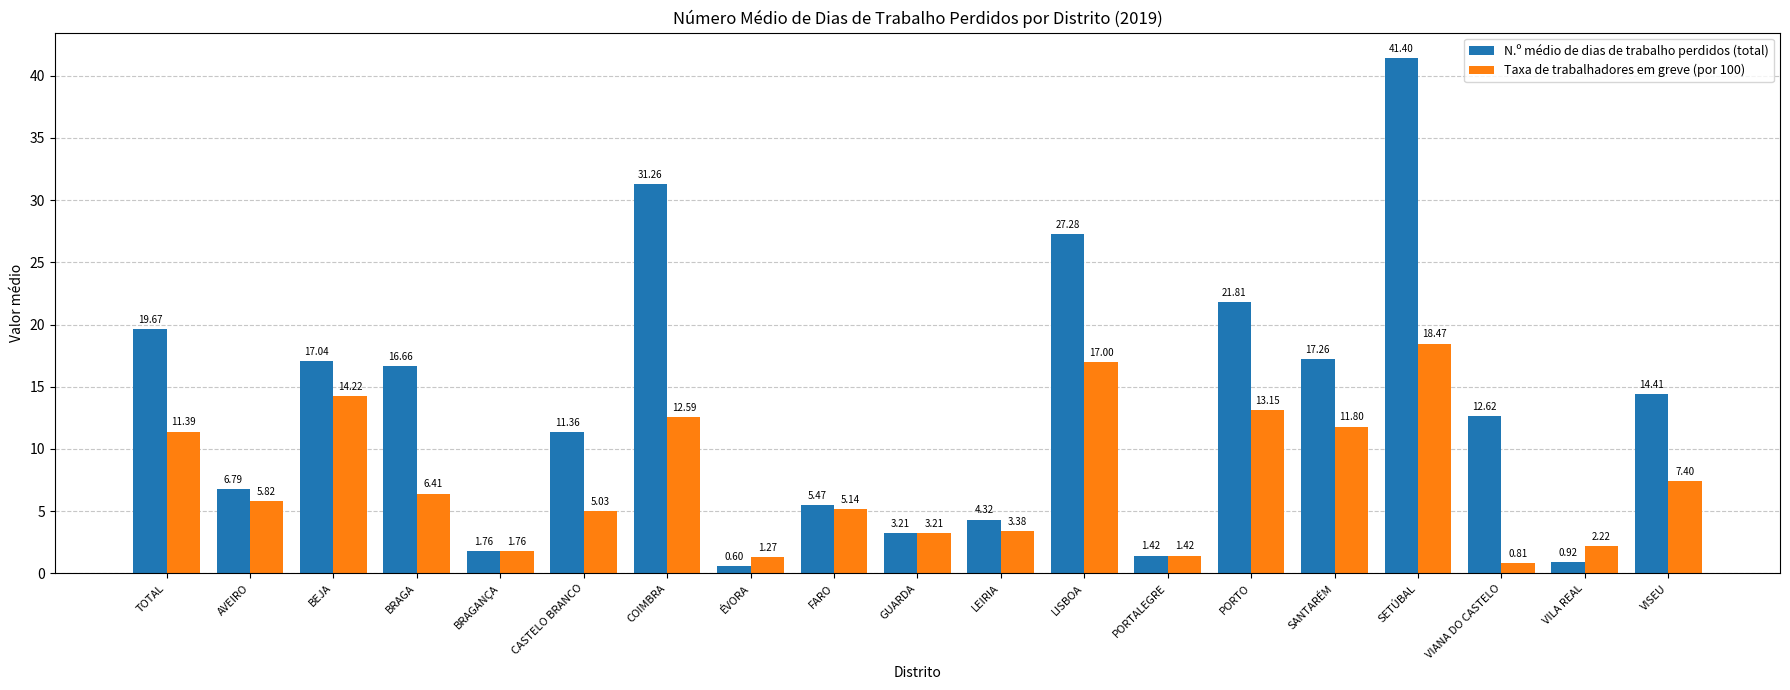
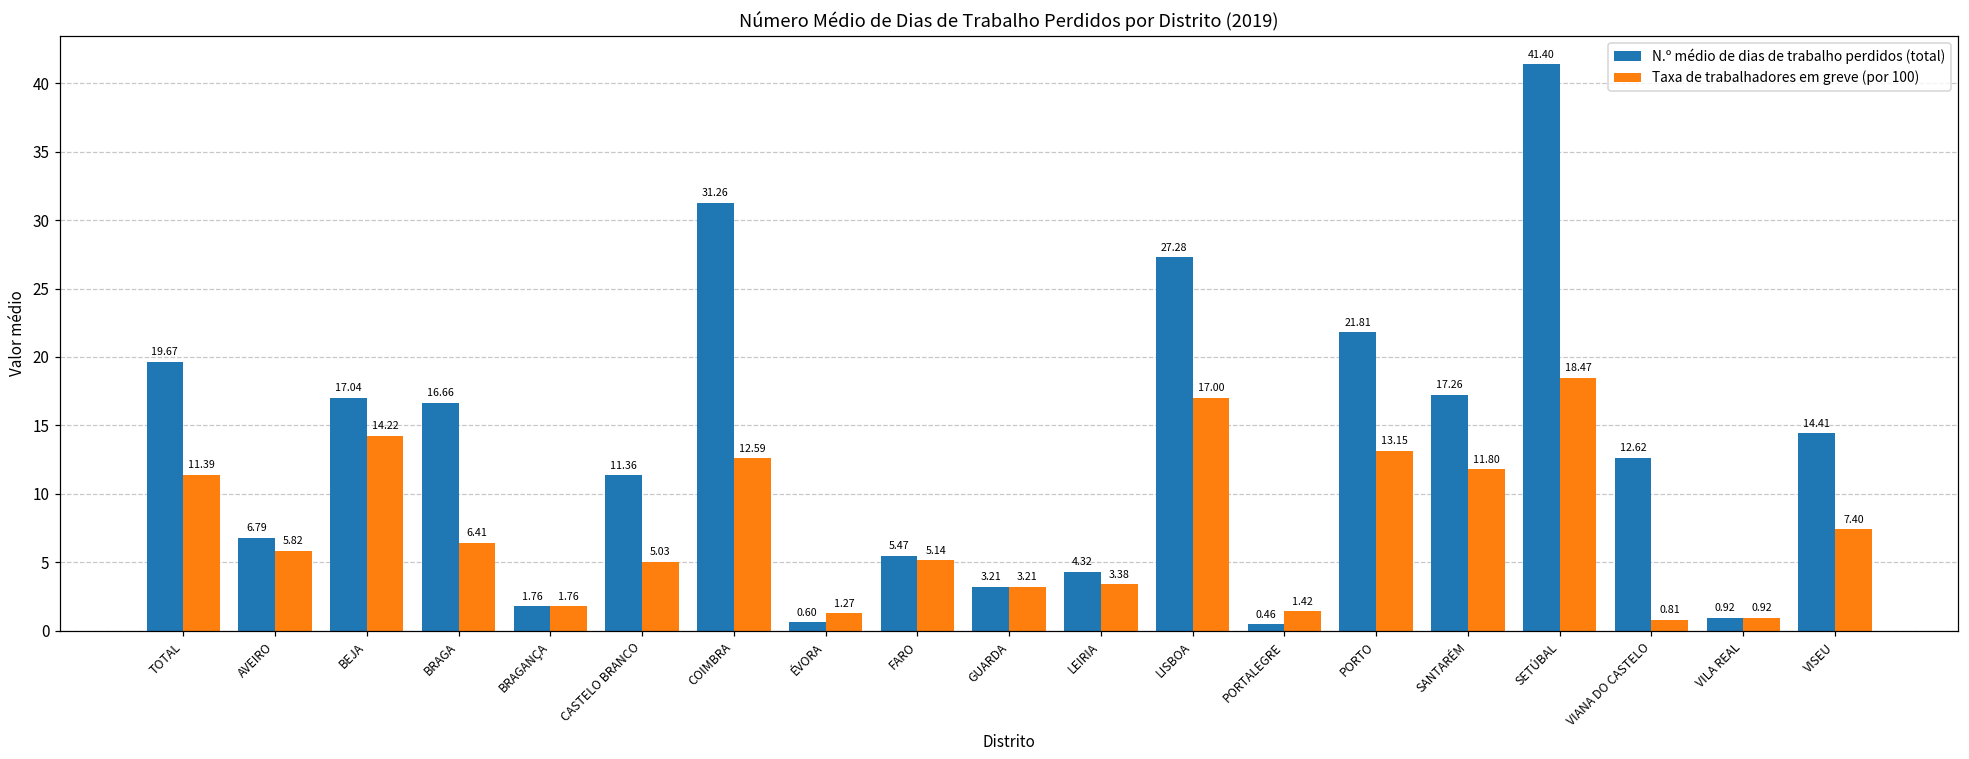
N.º médio de dias de trabalho perdidos (total), PORTALEGRE: 1.42 -> 0.46
Taxa de trabalhadores em greve (por 100), VILA REAL: 2.22 -> 0.92
